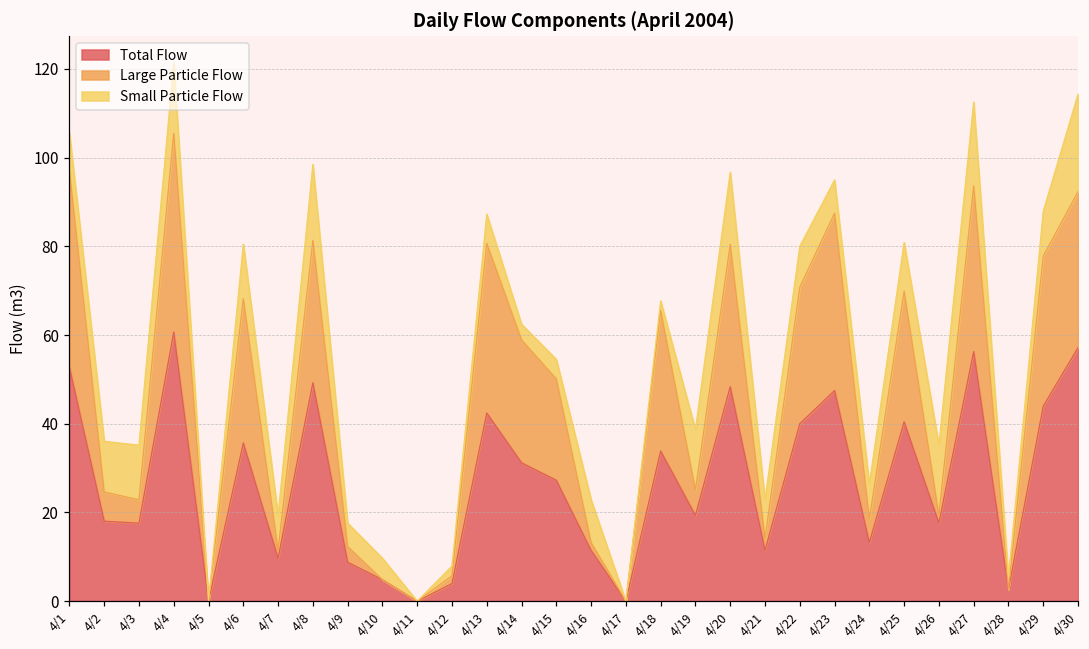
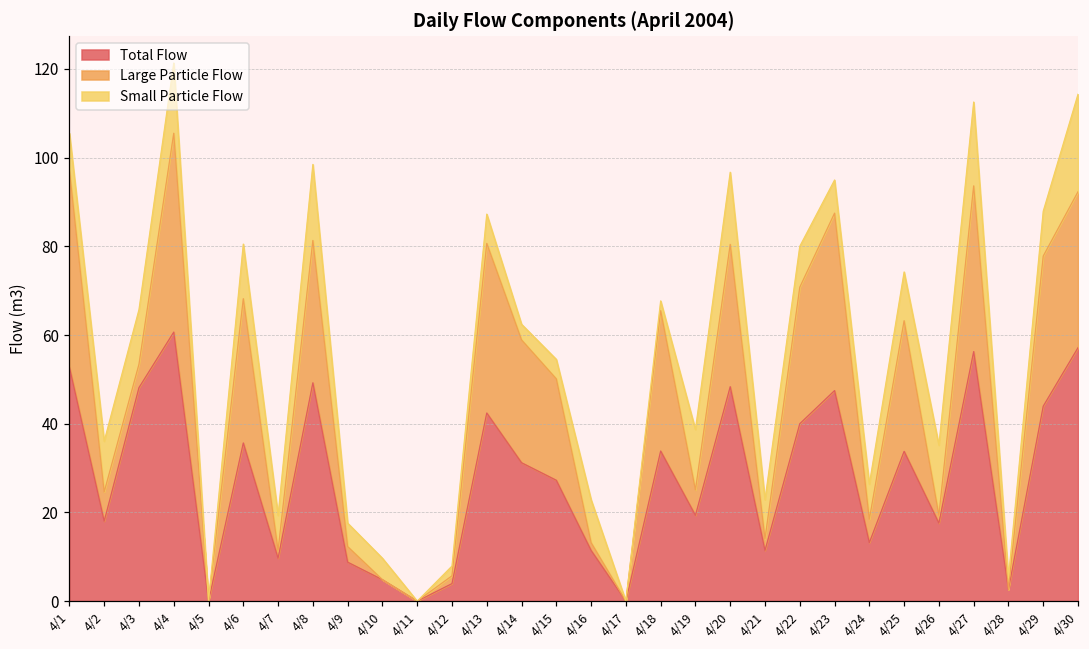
Total Flow, 4/3: 18 -> 48
Total Flow, 4/25: 40 -> 34
